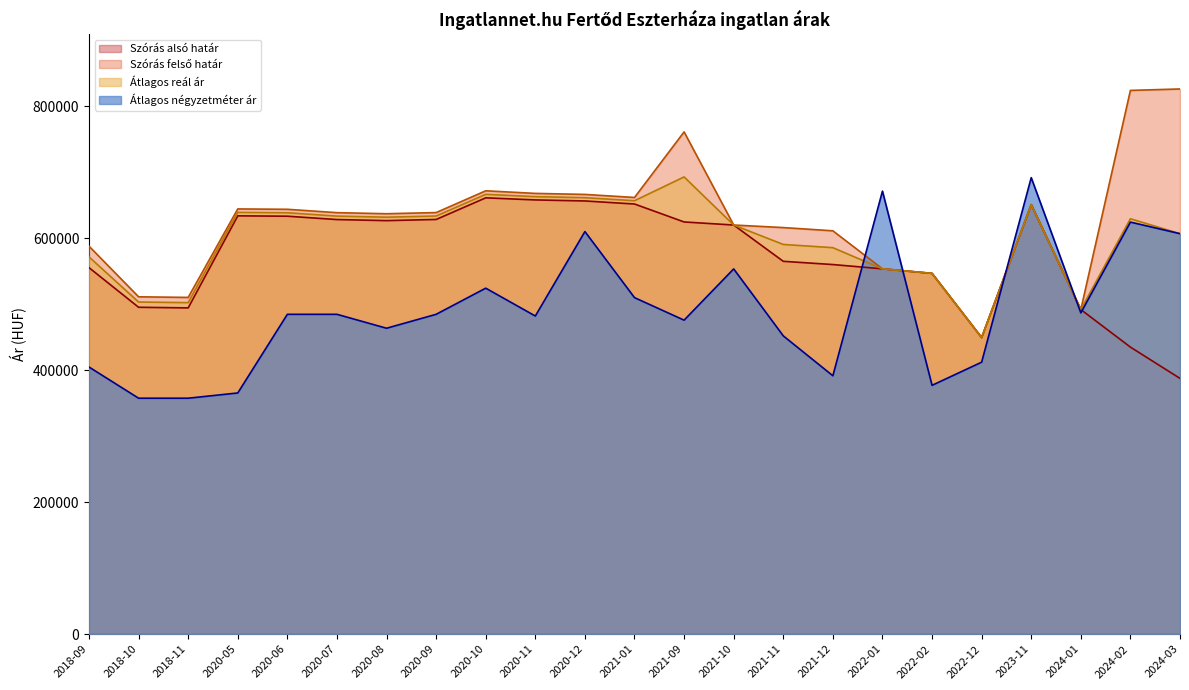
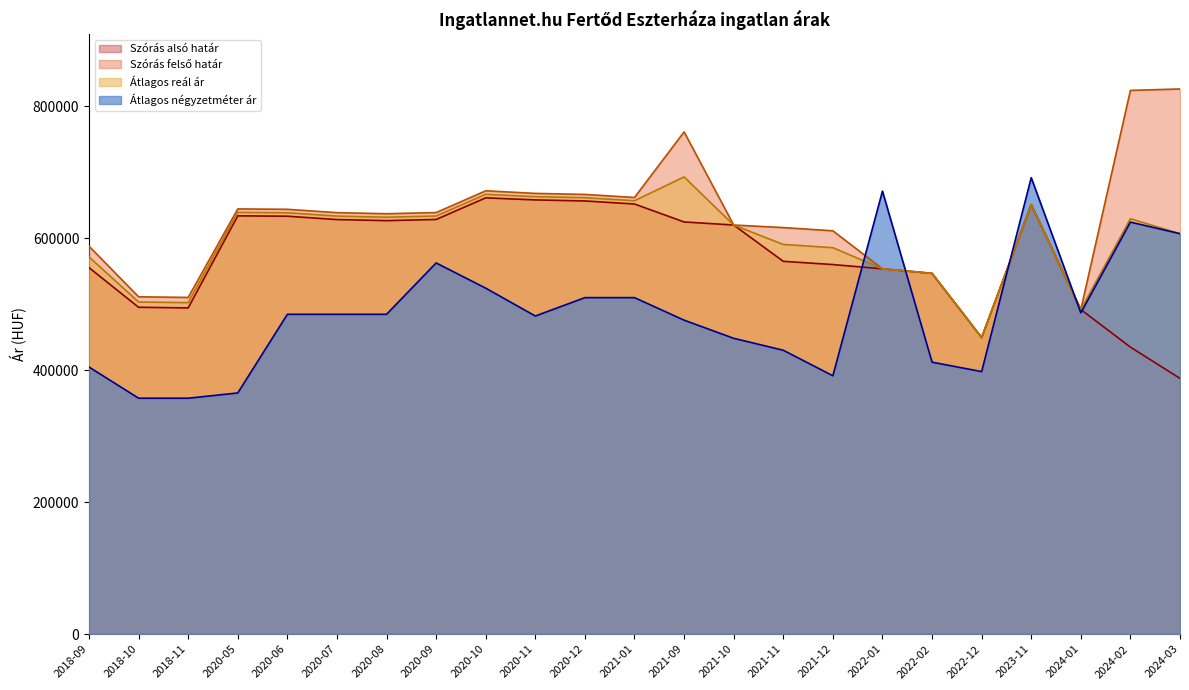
Átlagos négyzetméter ár, 2020-08: 460000 -> 480000
Átlagos négyzetméter ár, 2020-09: 480000 -> 560000
Átlagos négyzetméter ár, 2020-12: 610000 -> 510000
Átlagos négyzetméter ár, 2021-10: 550000 -> 450000
Átlagos négyzetméter ár, 2021-11: 450000 -> 430000
Átlagos négyzetméter ár, 2022-02: 380000 -> 410000
Átlagos négyzetméter ár, 2022-12: 410000 -> 400000
